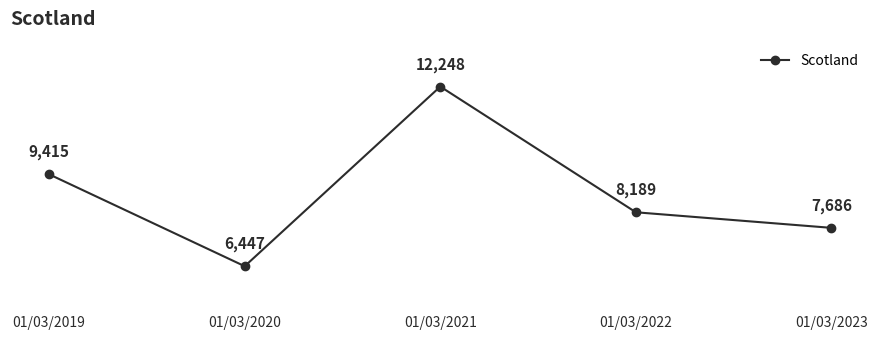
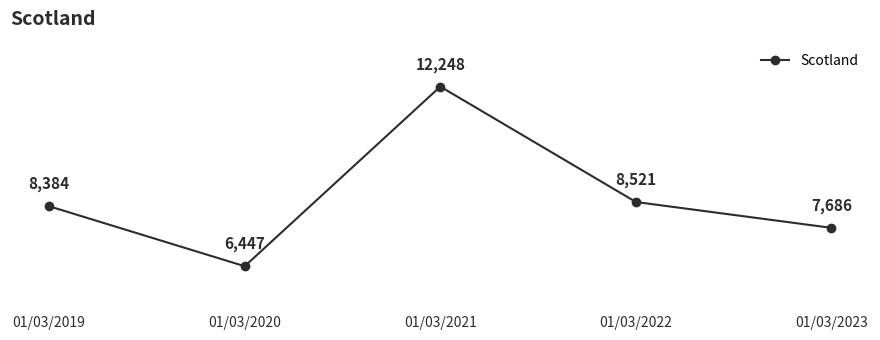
01/03/2019: 9,415 -> 8,384
01/03/2022: 8,189 -> 8,521
